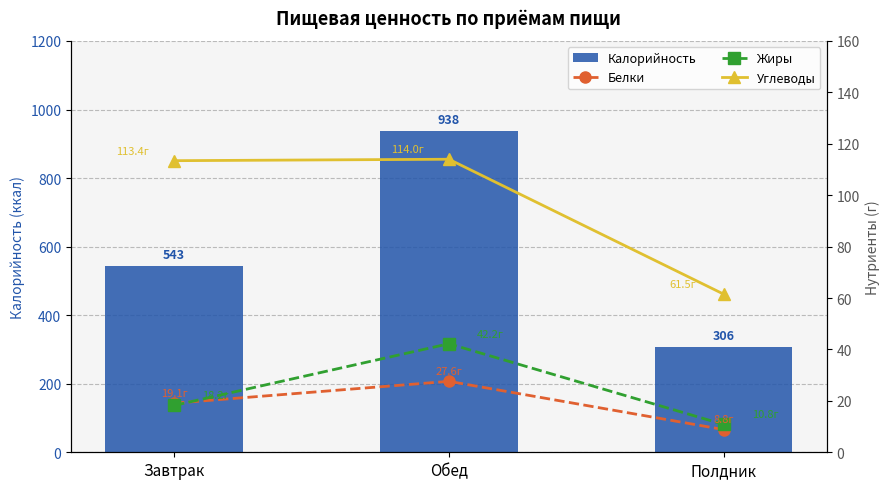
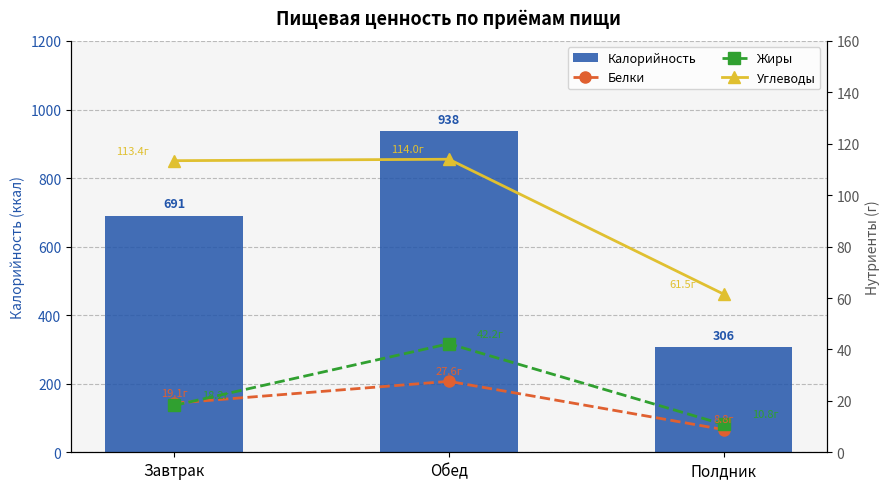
Калорийность, Завтрак: 543 -> 691
